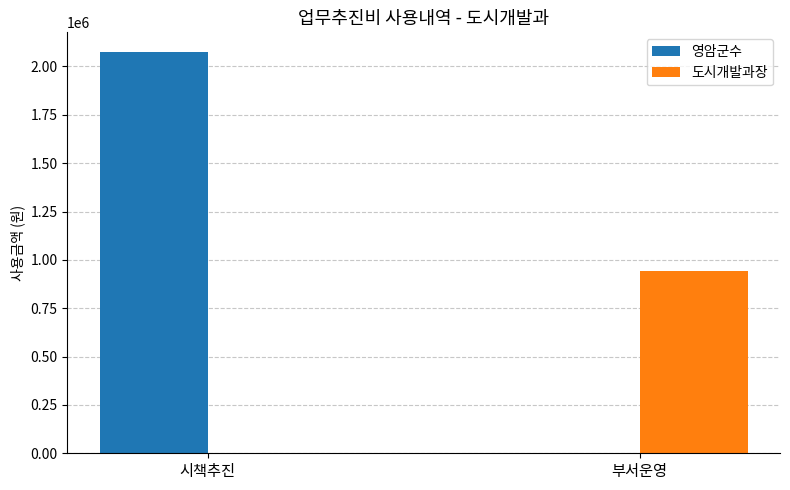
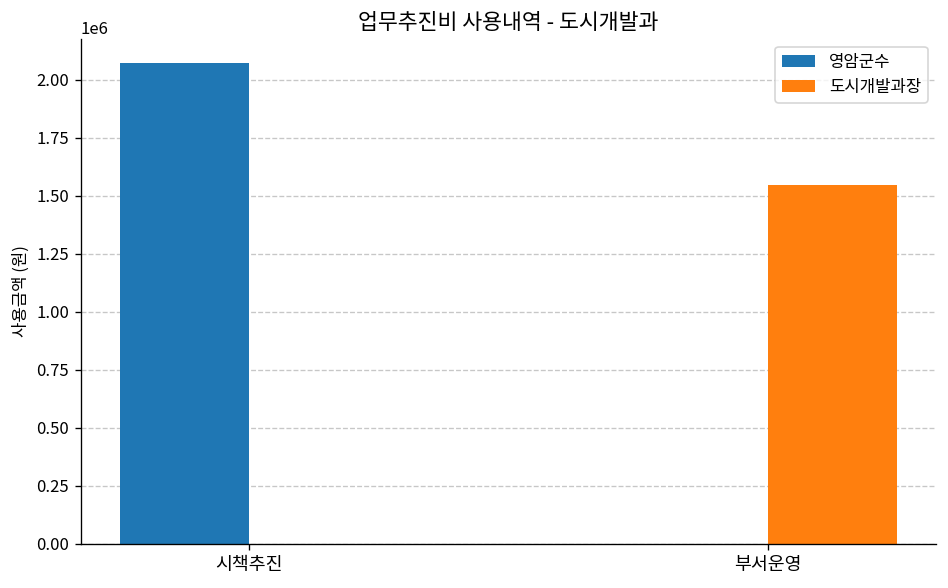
도시개발과장, 부서운영: 940000 -> 1550000
